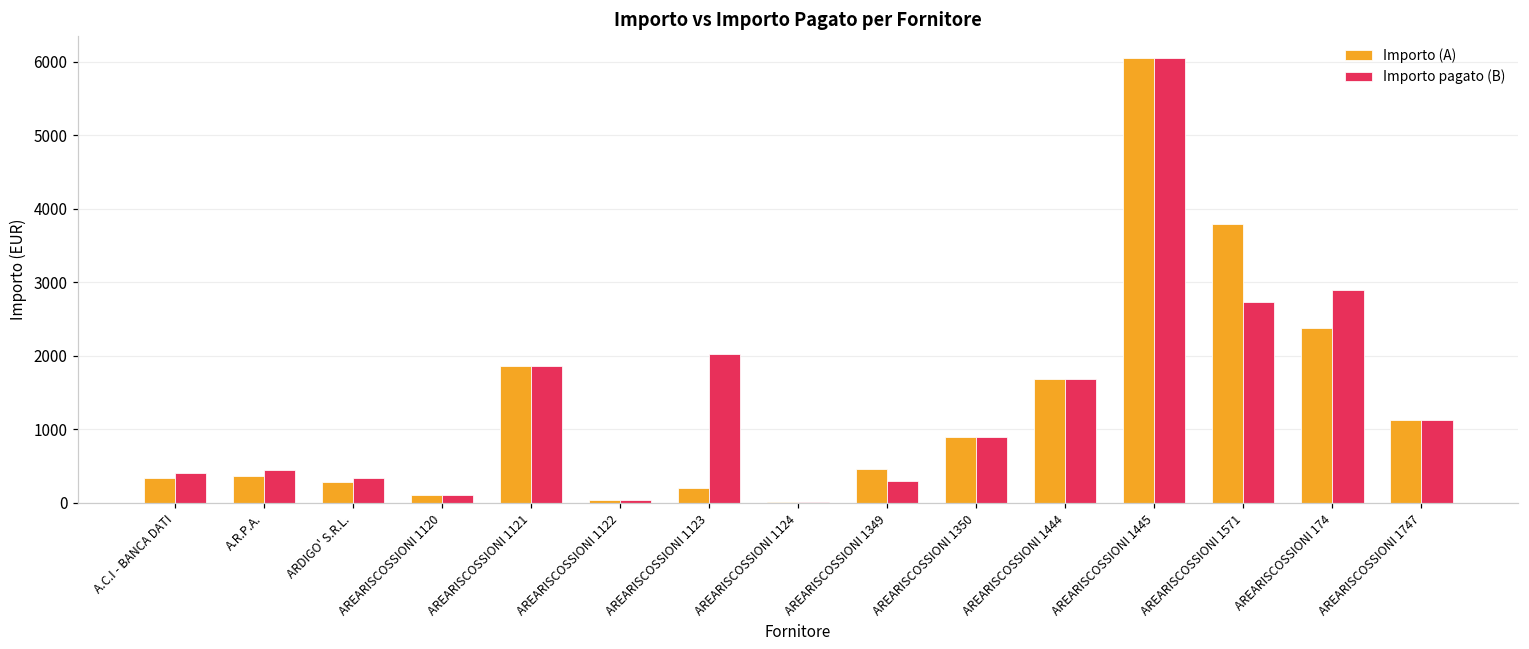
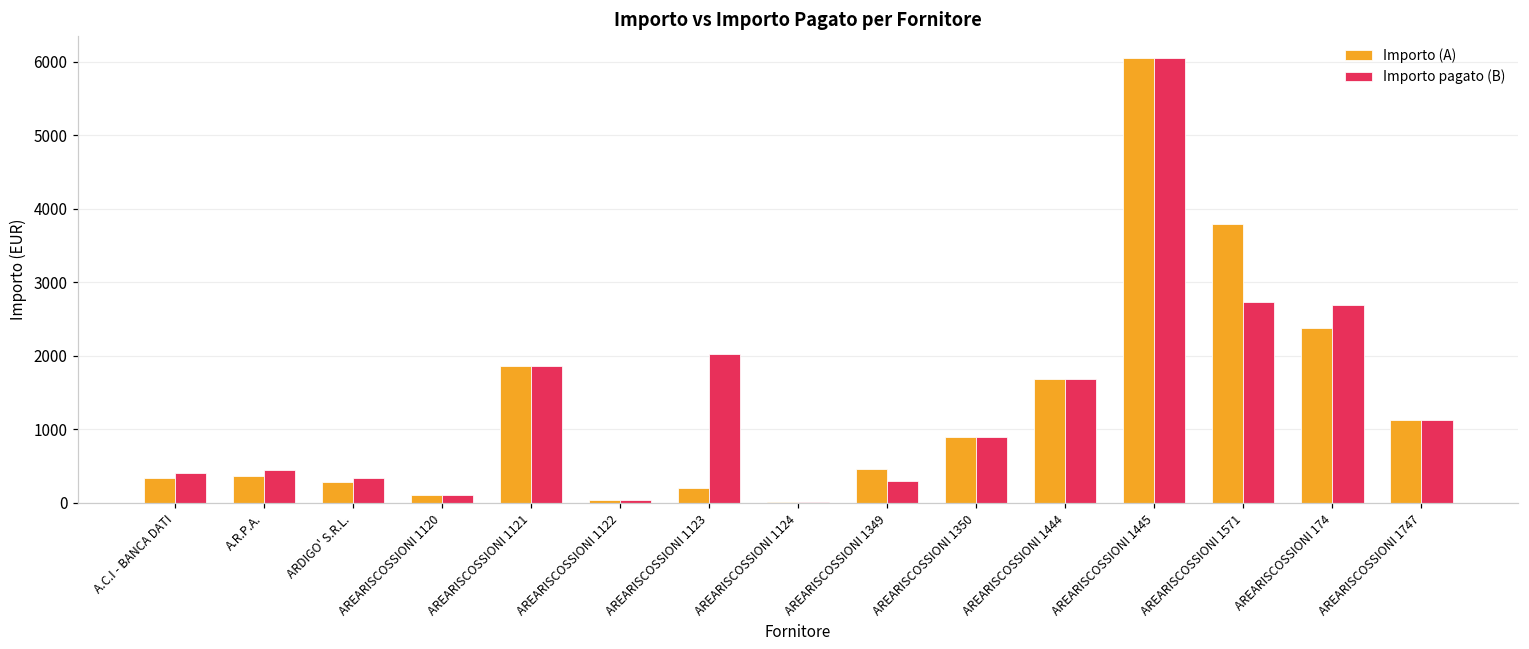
Importo pagato (B), AREARISCOSSIONI 174: 2900 -> 2700
